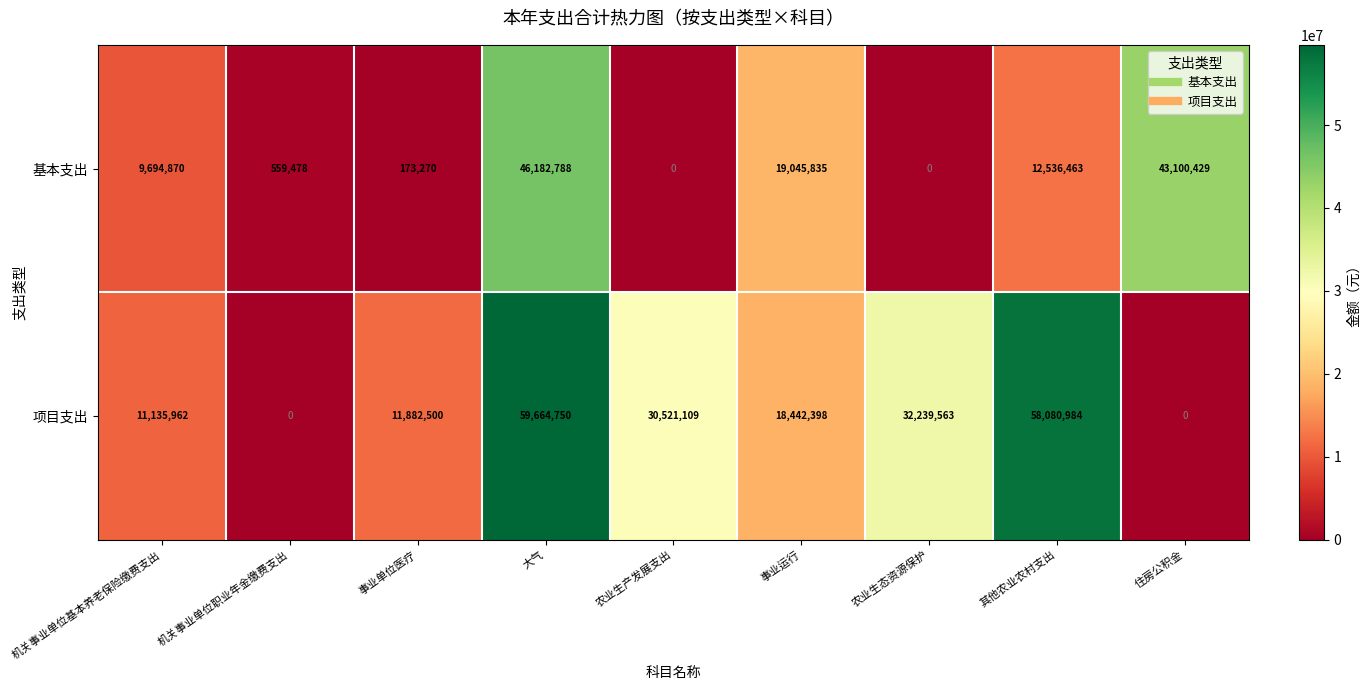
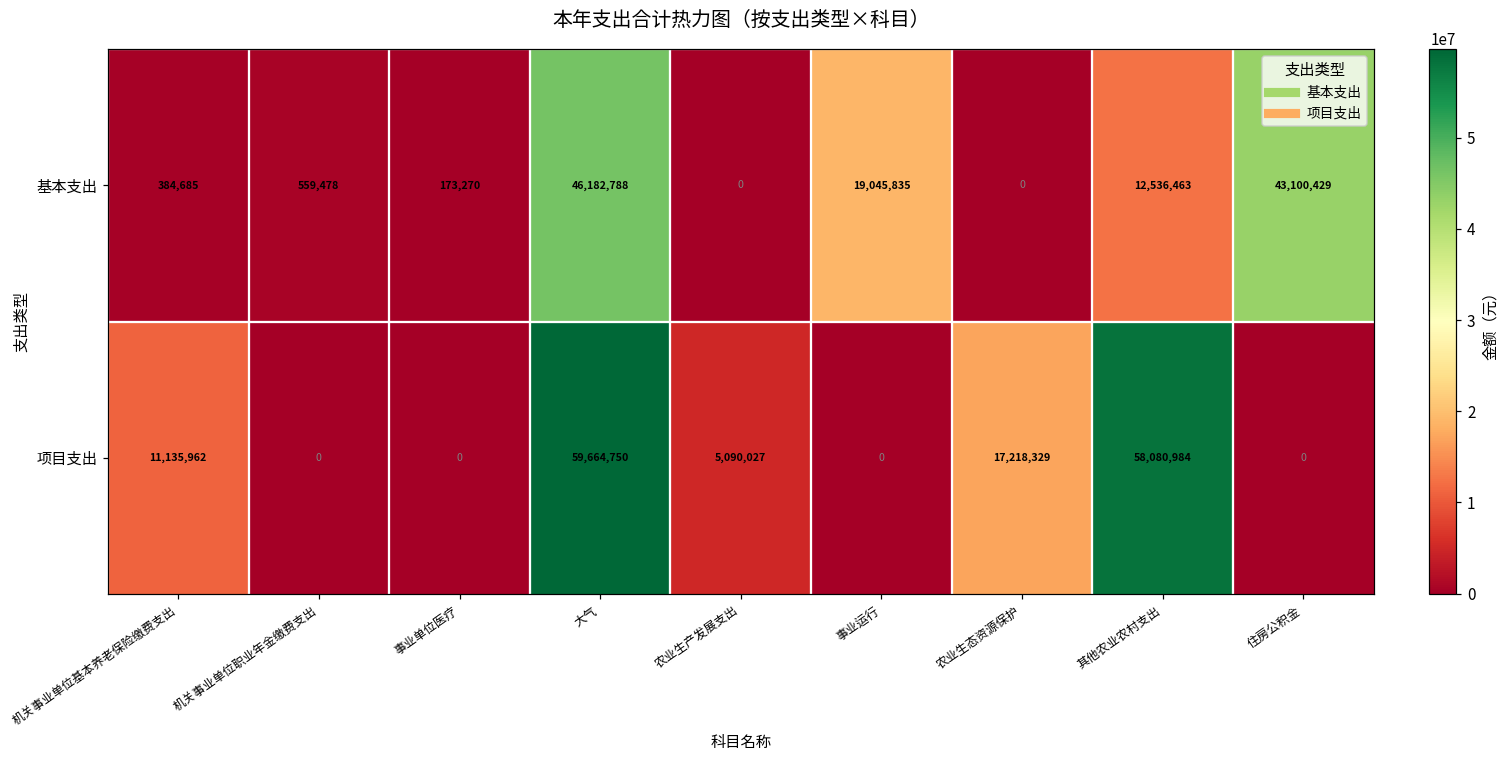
基本支出, 机关事业单位基本养老保险缴费支出: 9,694,870 -> 384,685
项目支出, 事业单位医疗: 11,882,500 -> 0
项目支出, 农业生产发展支出: 30,521,109 -> 5,090,027
项目支出, 事业运行: 18,442,398 -> 0
项目支出, 农业生态资源保护: 32,239,563 -> 17,218,329
